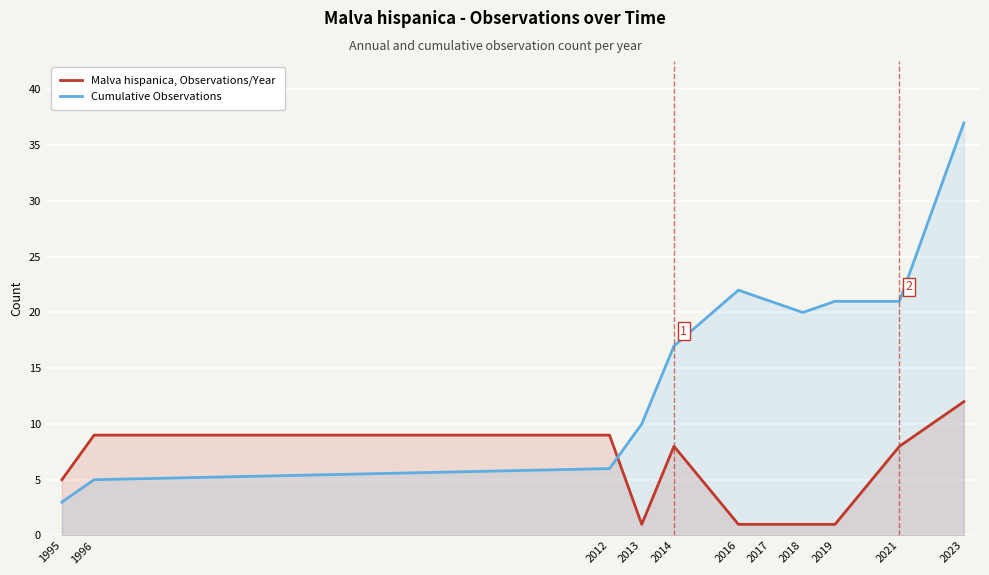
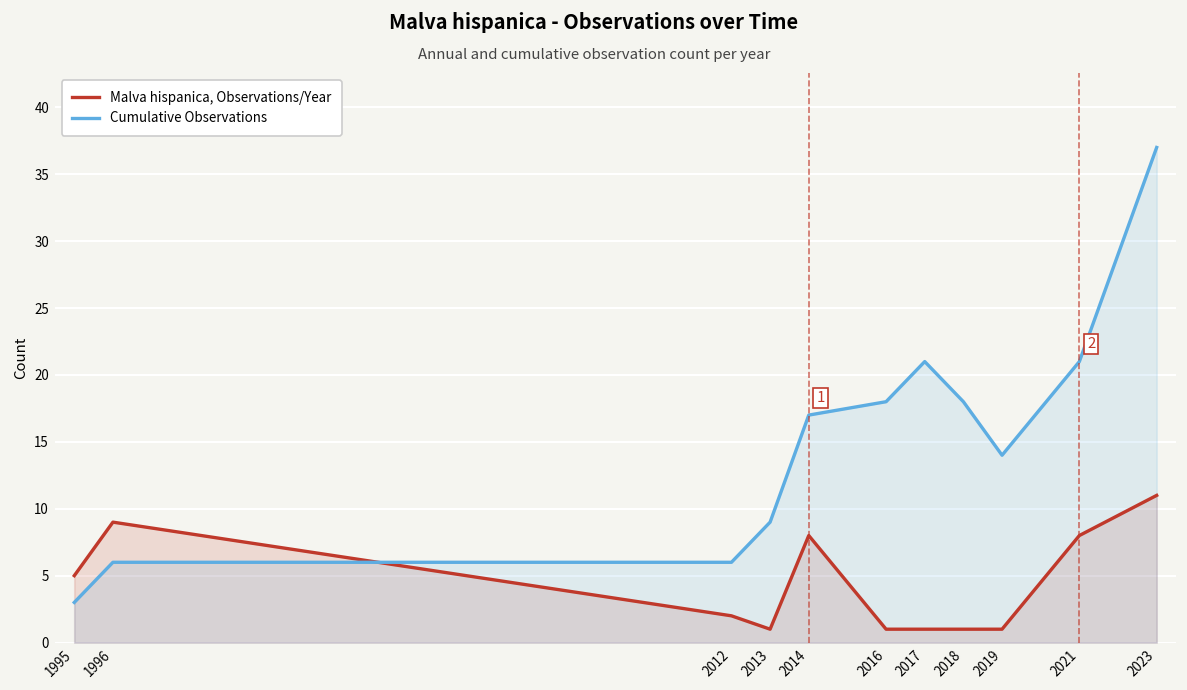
Cumulative Observations, 1996: 5 -> 6
Malva hispanica, Observations/Year, 2012: 9 -> 2
Cumulative Observations, 2013: 10 -> 9
Cumulative Observations, 2016: 22 -> 18
Cumulative Observations, 2018: 20 -> 18
Cumulative Observations, 2019: 21 -> 14
Malva hispanica, Observations/Year, 2023: 12 -> 11
